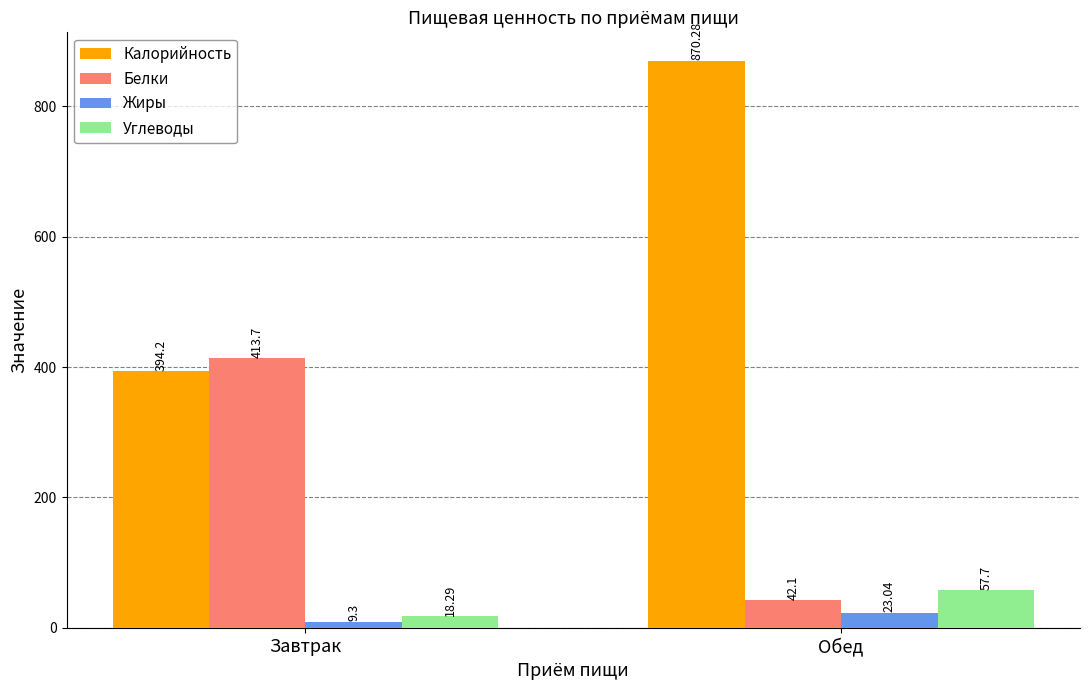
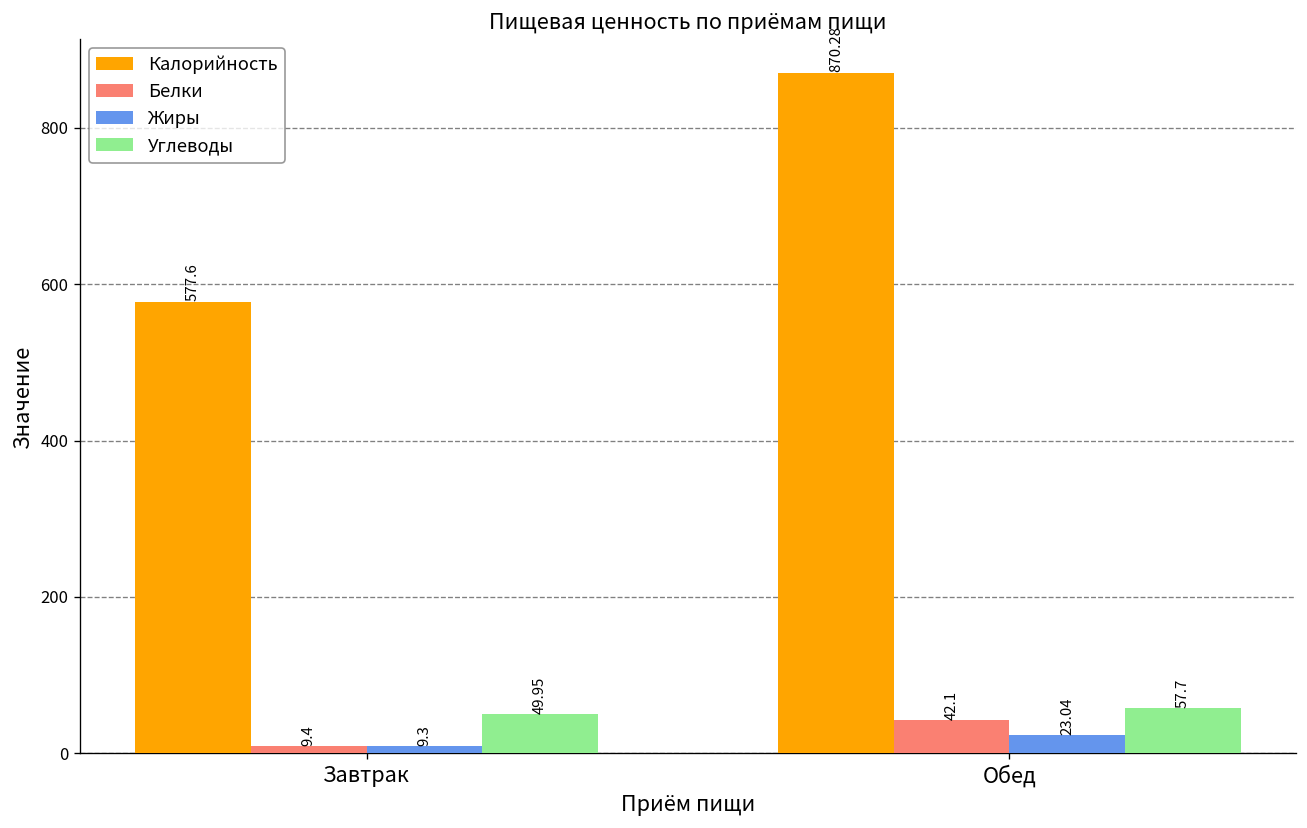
Калорийность, Завтрак: 394.2 -> 577.6
Белки, Завтрак: 413.7 -> 9.4
Углеводы, Завтрак: 18.29 -> 49.95
